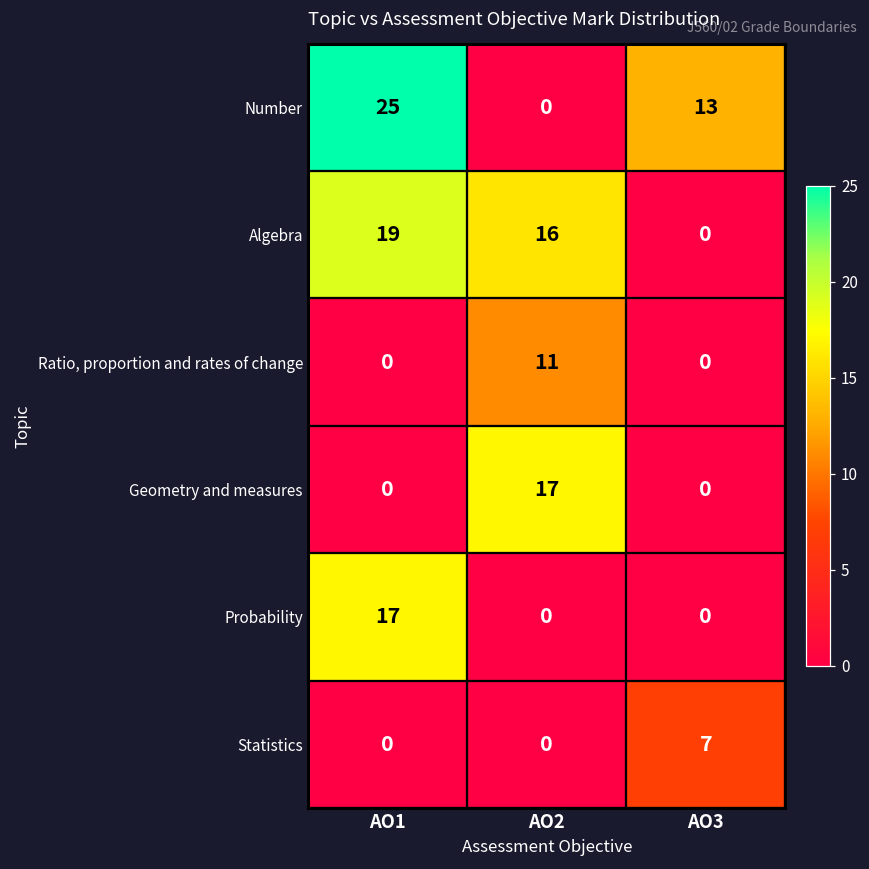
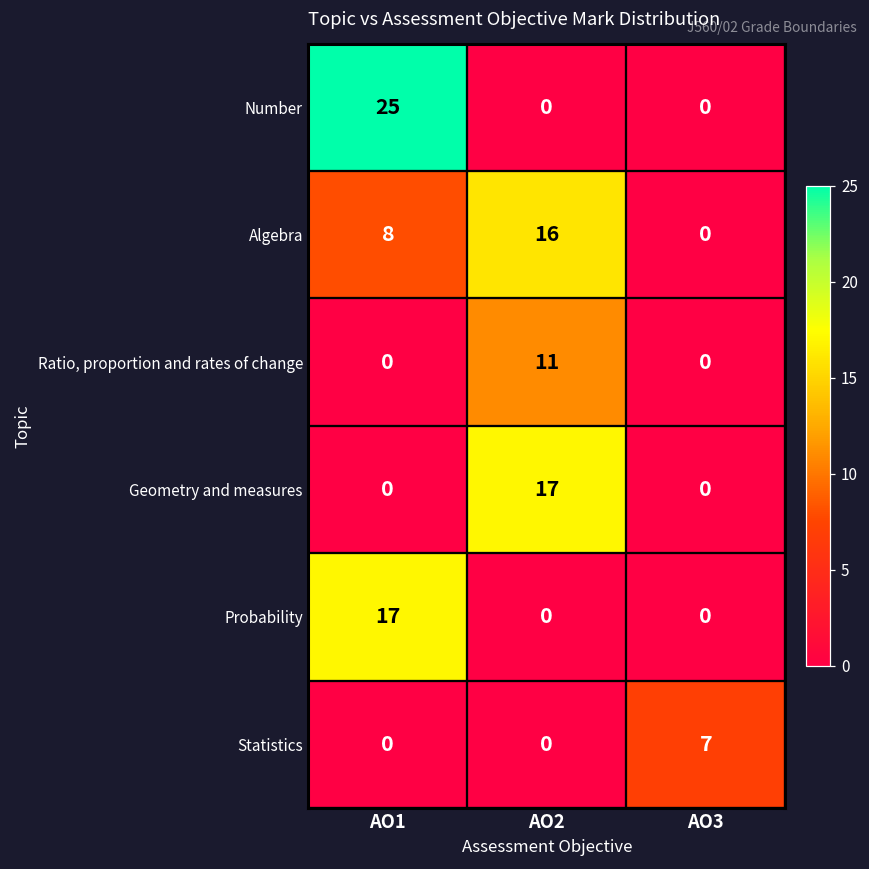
Number, AO3: 13 -> 0
Algebra, AO1: 19 -> 8
